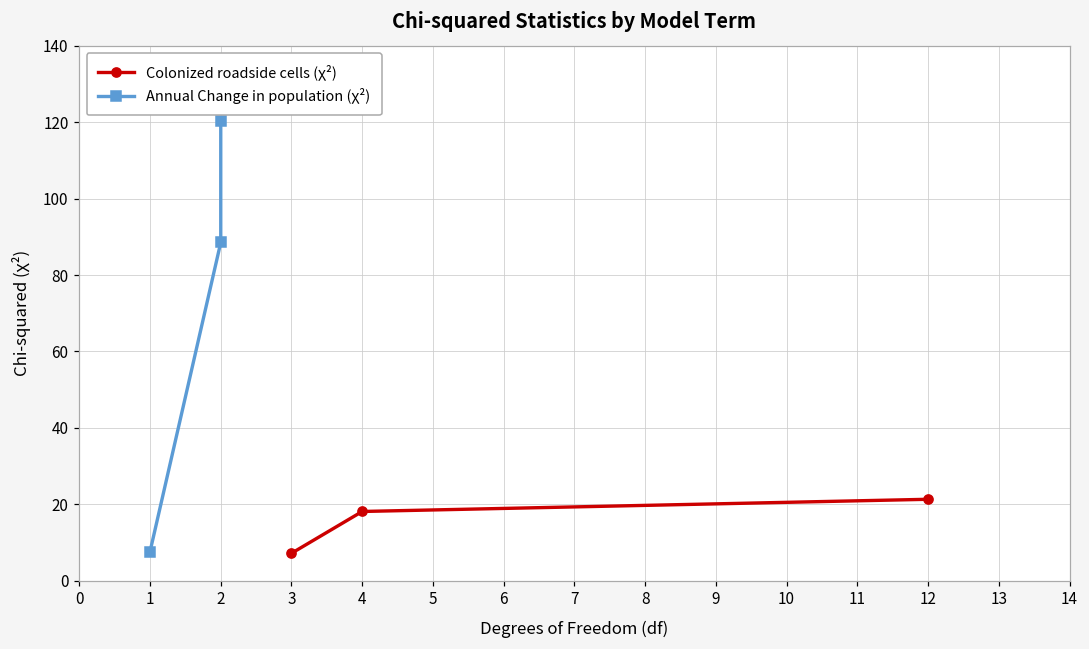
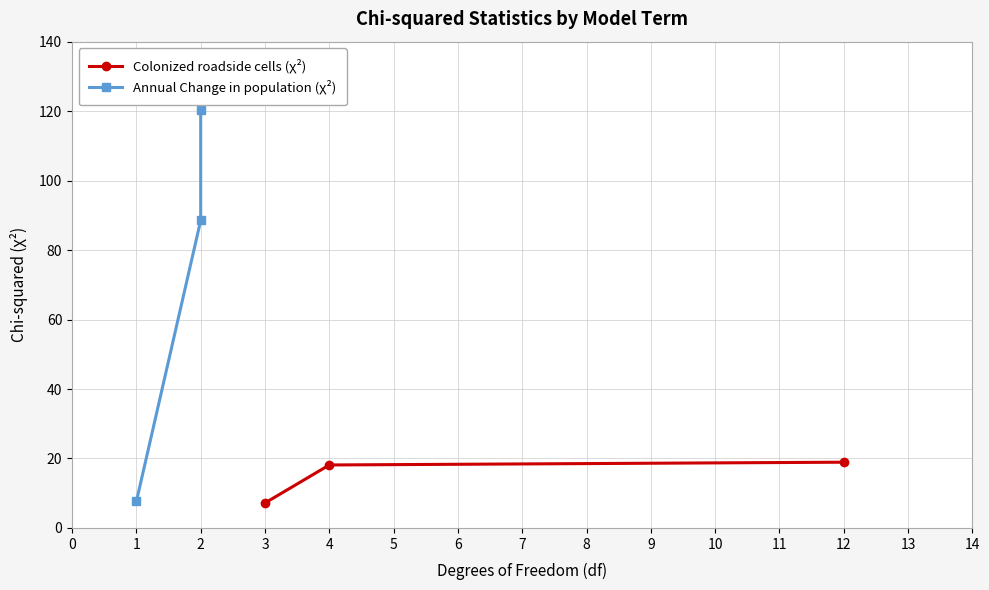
Colonized roadside cells (χ²), 12: 21 -> 19
